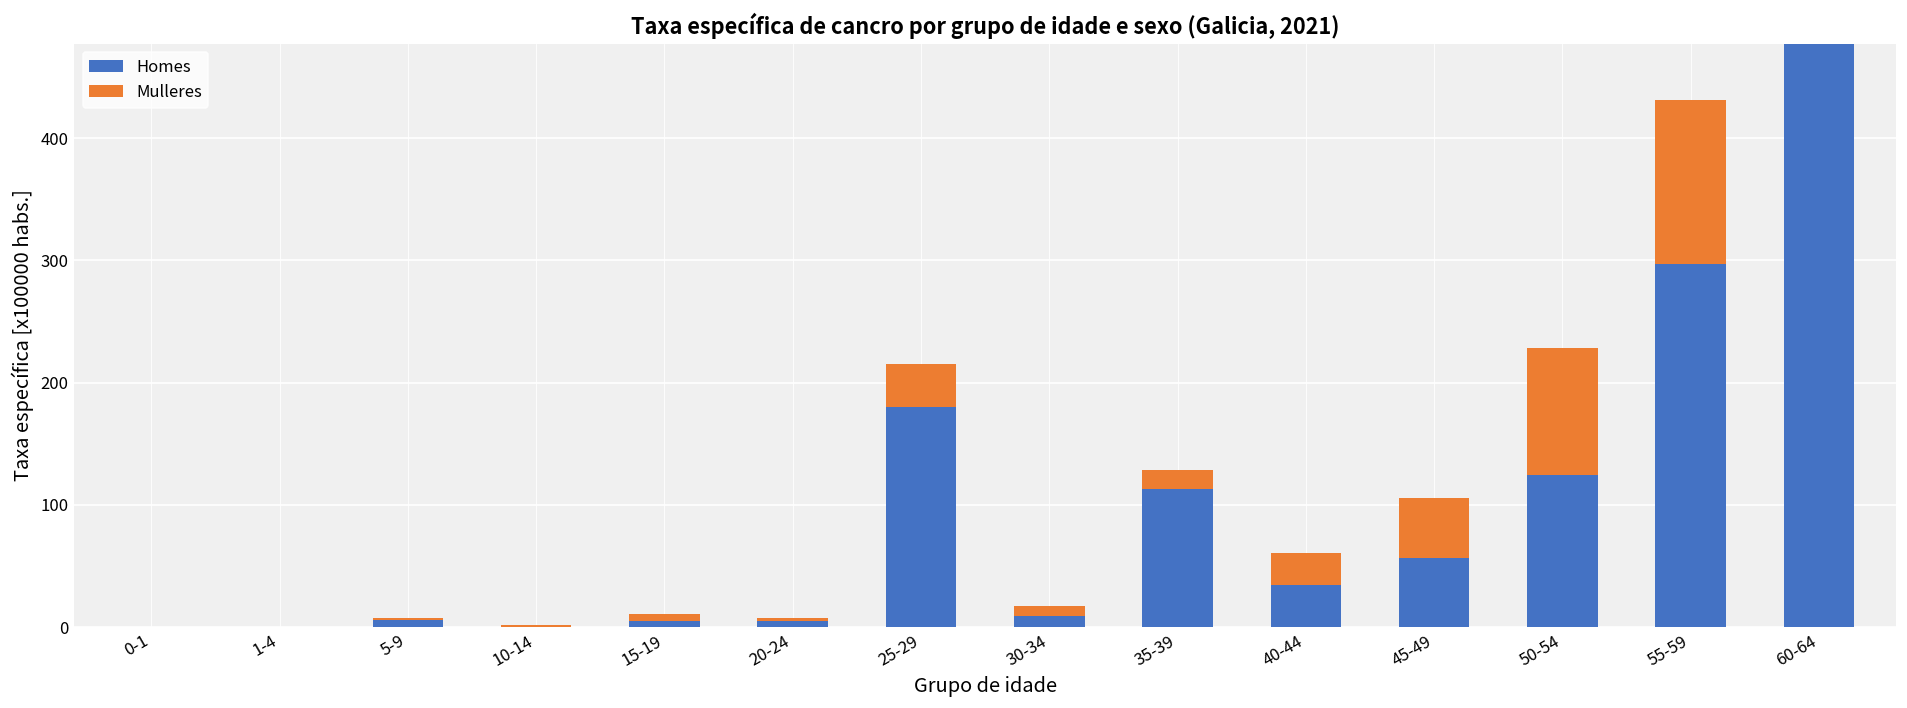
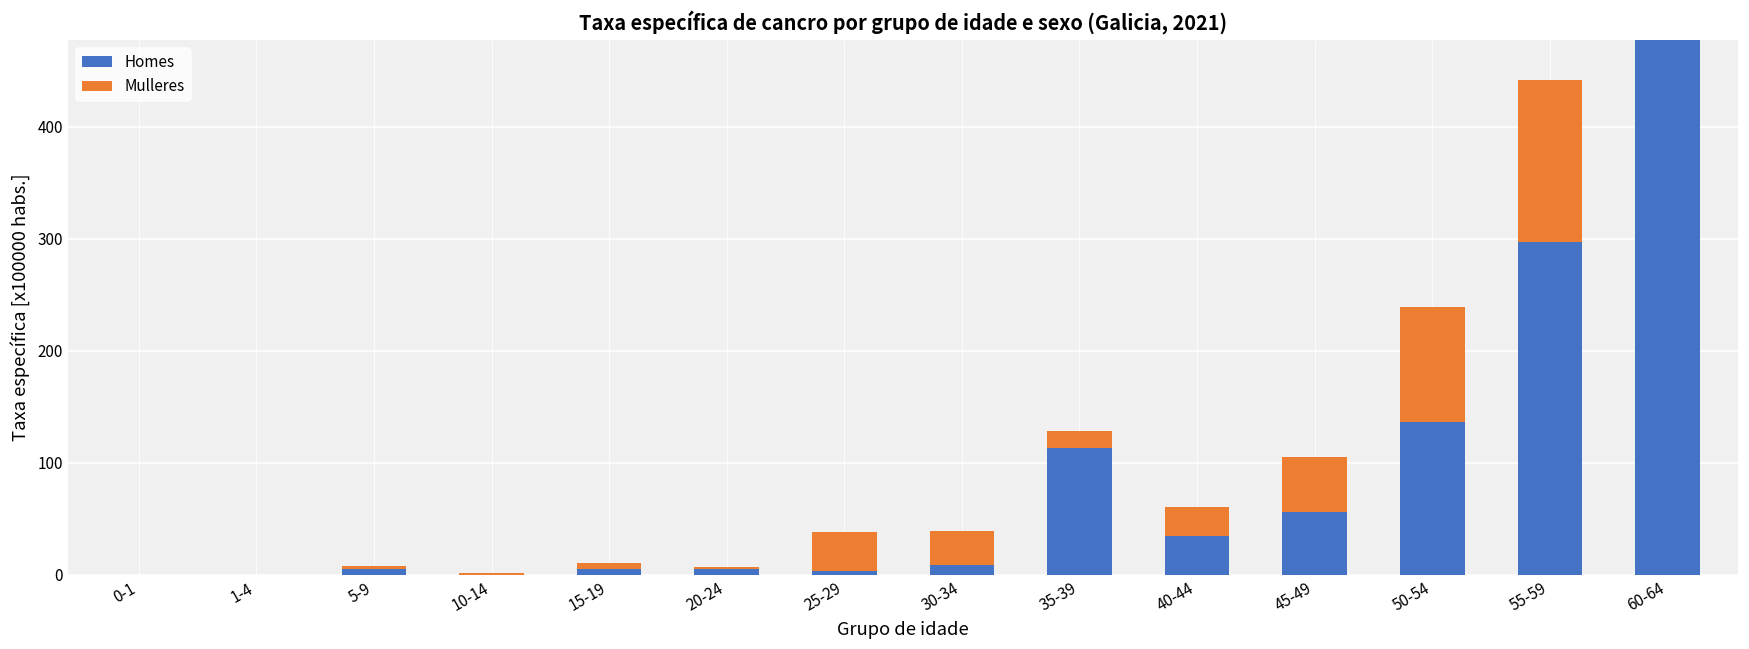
Homes, 25-29: 181 -> 3
Mulleres, 30-34: 9 -> 30
Homes, 50-54: 125 -> 136
Mulleres, 55-59: 134 -> 145
